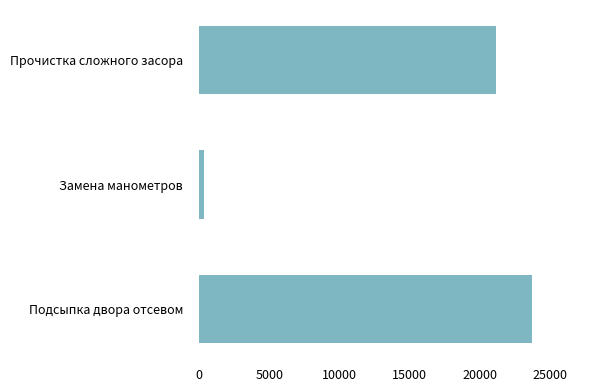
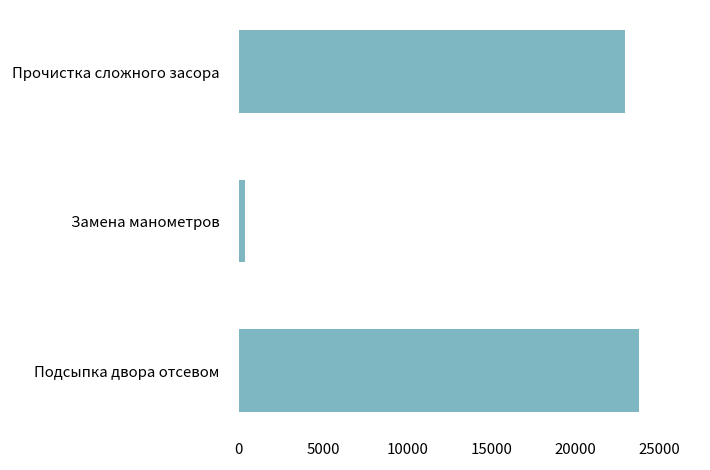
Прочистка сложного засора: 21200 -> 22900
